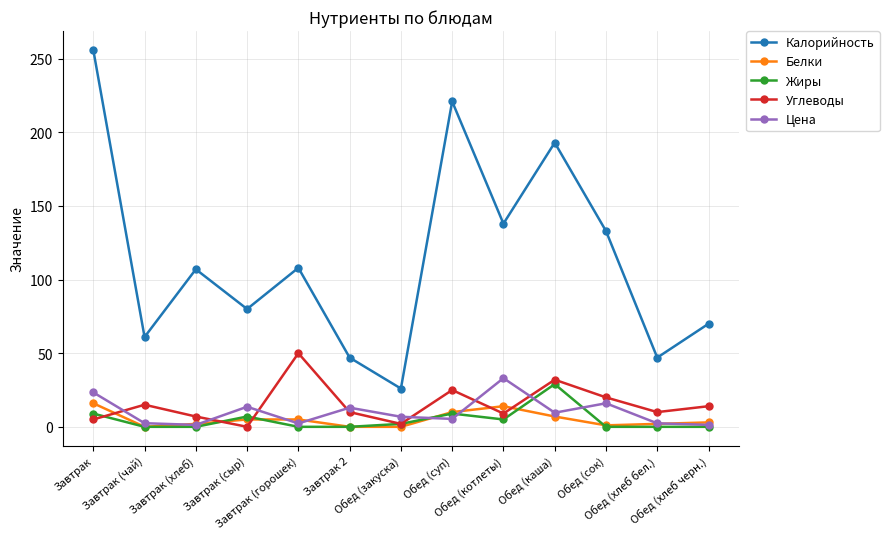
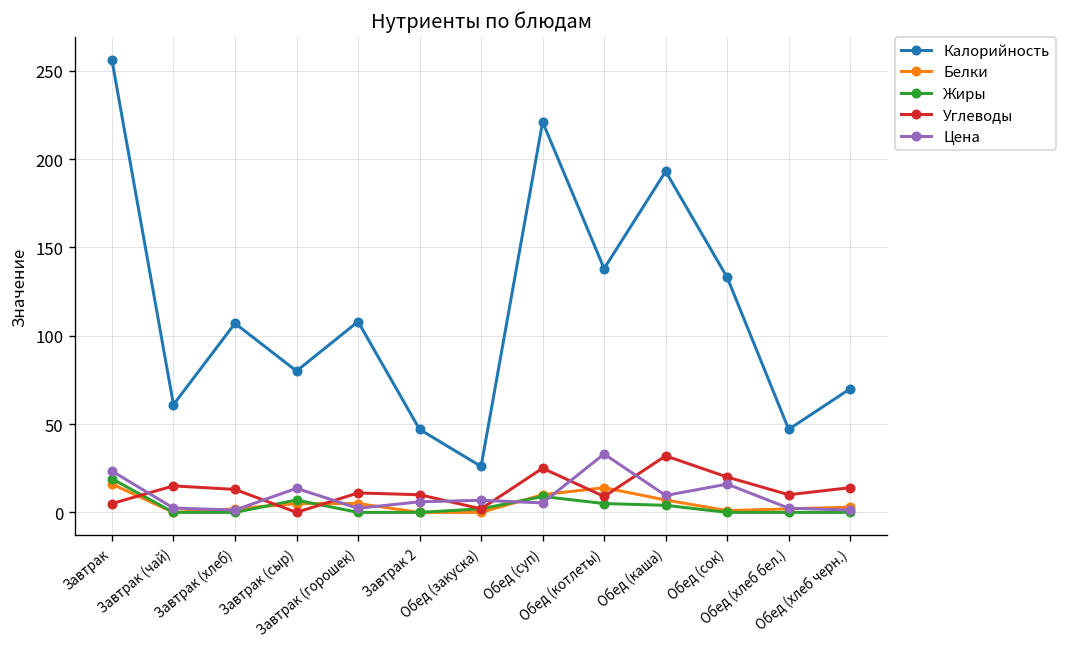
Жиры, Завтрак: 9 -> 19
Углеводы, Завтрак (хлеб): 7 -> 13
Углеводы, Завтрак (горошек): 50 -> 11
Цена, Завтрак 2: 13 -> 6
Жиры, Обед (каша): 29 -> 4
